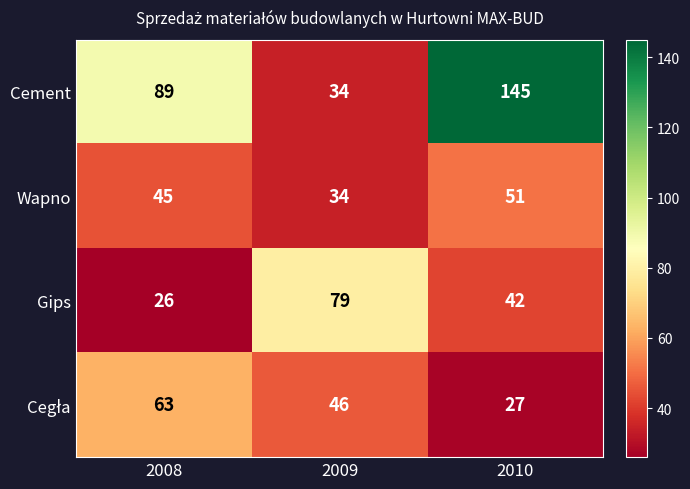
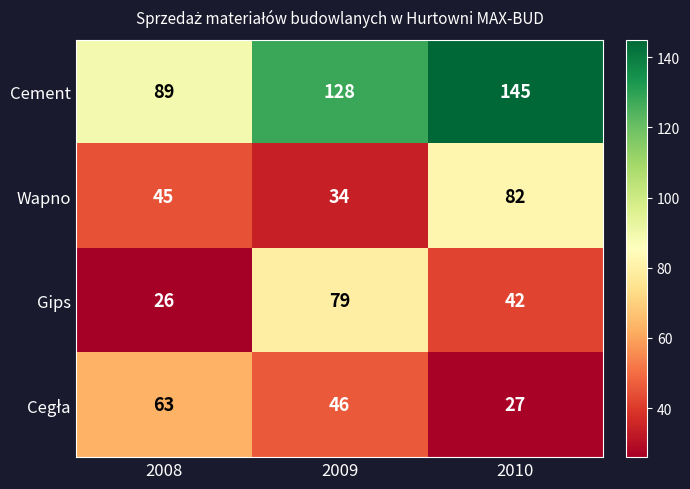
Cement, 2009: 34 -> 128
Wapno, 2010: 51 -> 82
